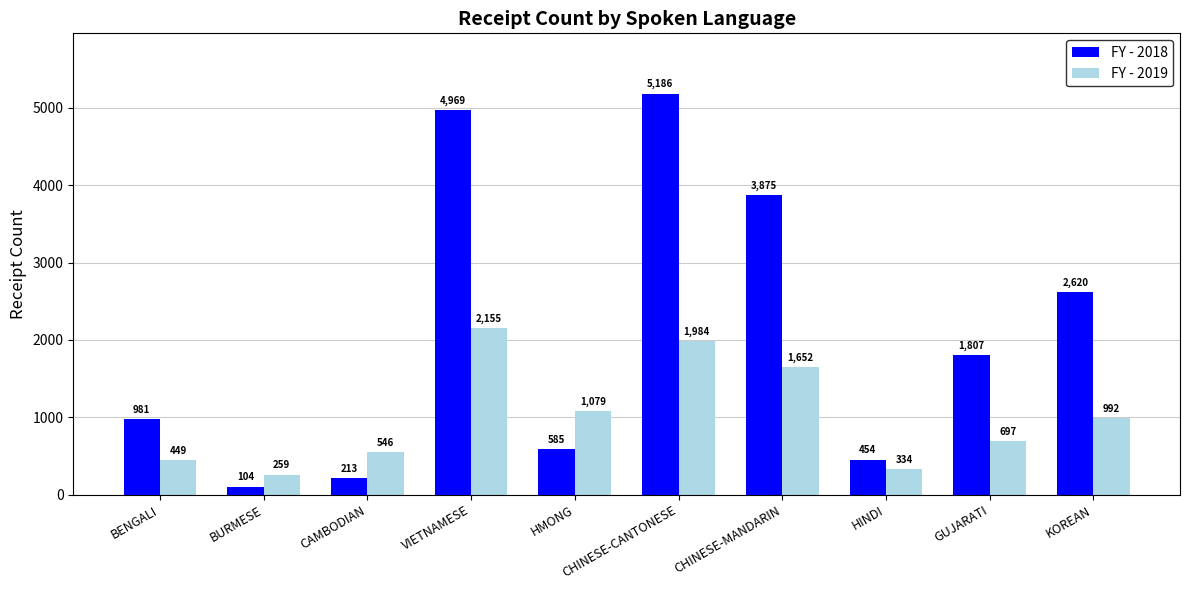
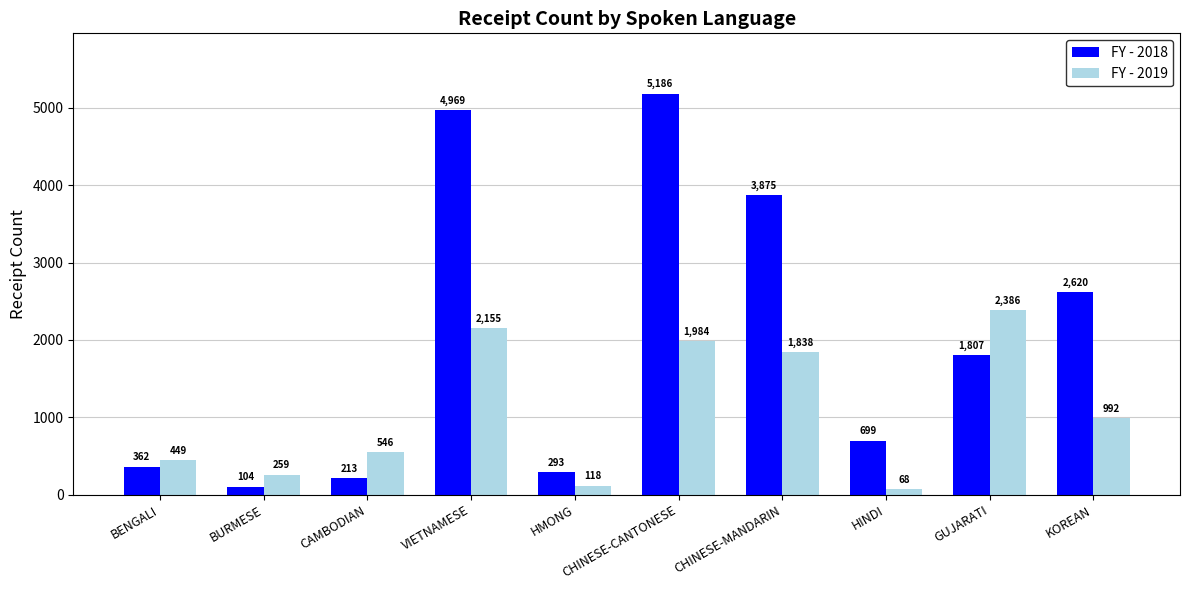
FY - 2018, BENGALI: 981 -> 362
FY - 2018, HMONG: 585 -> 293
FY - 2019, HMONG: 1,079 -> 118
FY - 2019, CHINESE-MANDARIN: 1,652 -> 1,838
FY - 2018, HINDI: 454 -> 699
FY - 2019, HINDI: 334 -> 68
FY - 2019, GUJARATI: 697 -> 2,386
